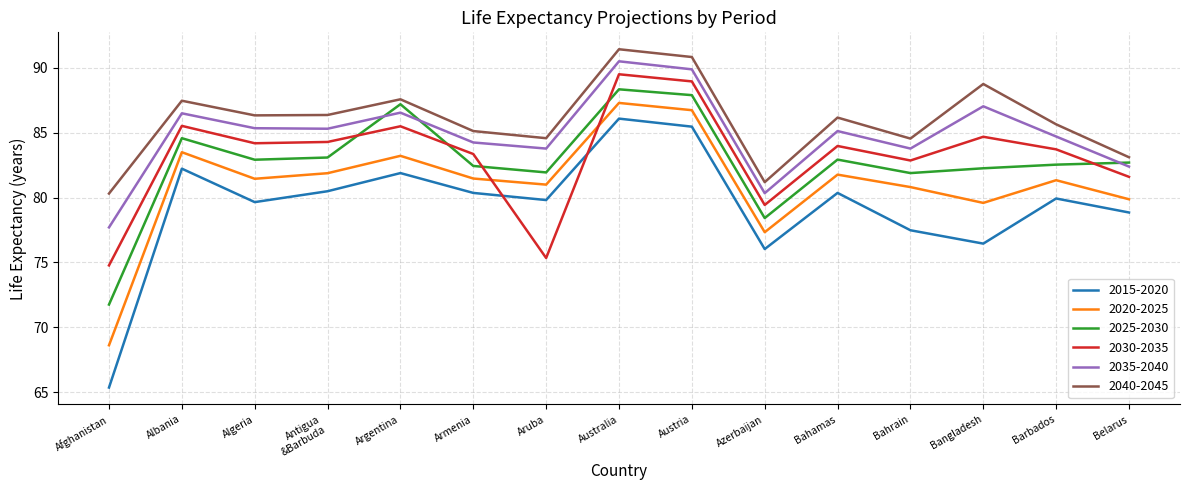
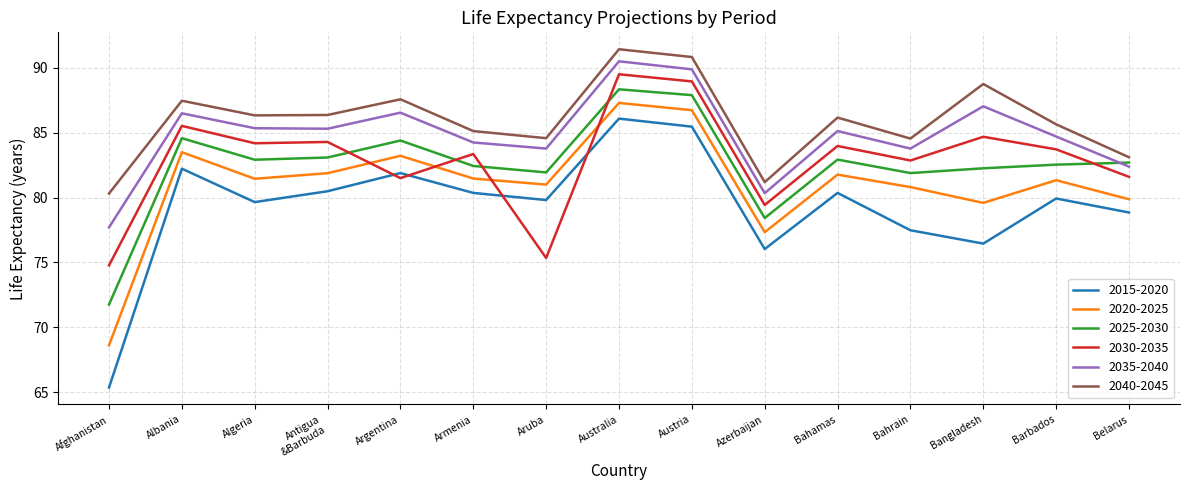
2025-2030, Argentina: 87.2 -> 84.4
2030-2035, Argentina: 85.5 -> 81.5
